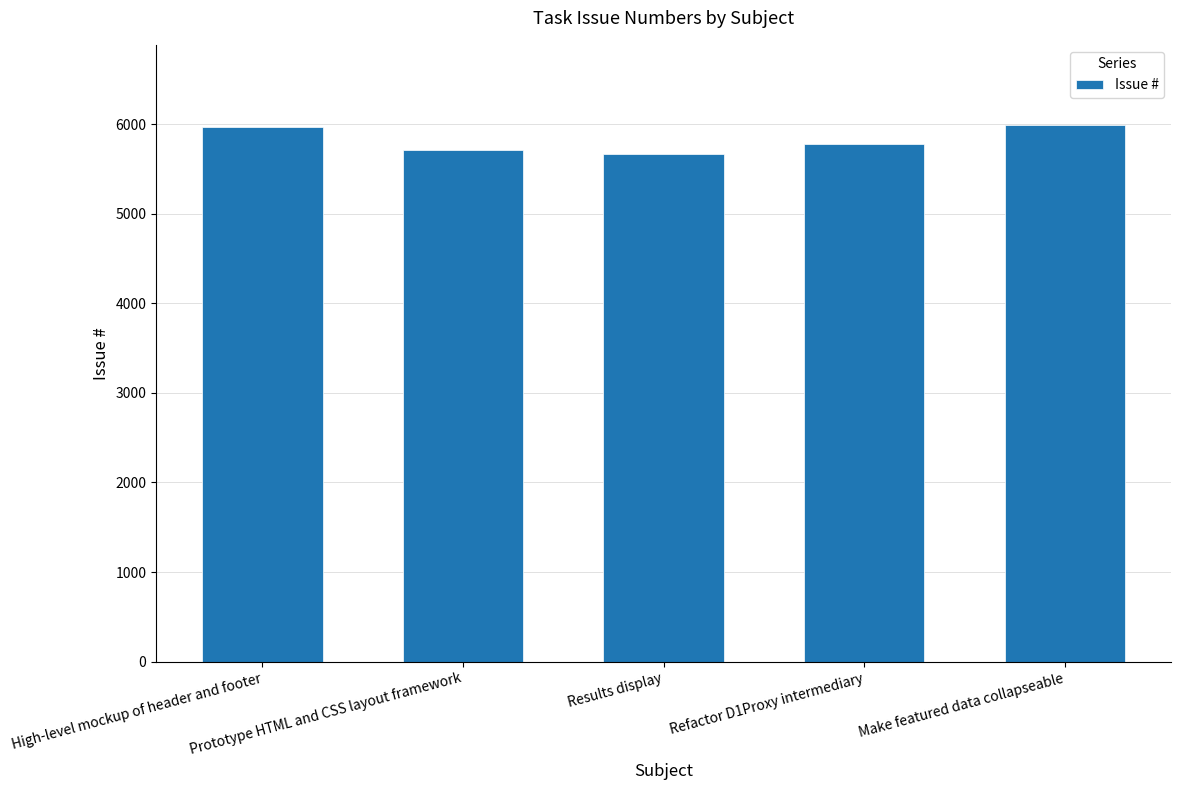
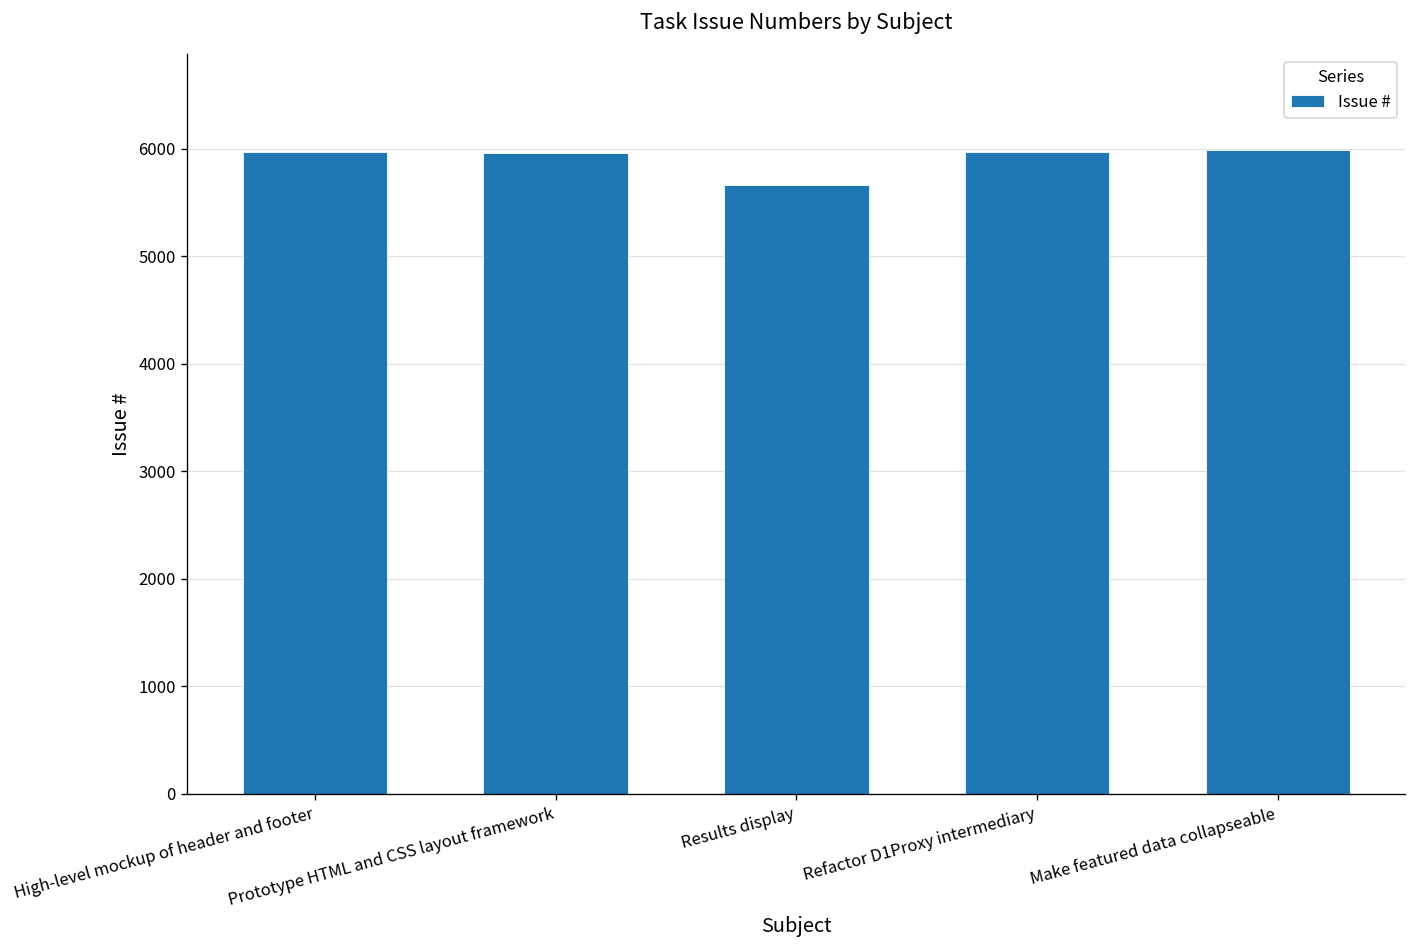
Prototype HTML and CSS layout framework: 5700 -> 6000
Refactor D1Proxy intermediary: 5800 -> 6000
